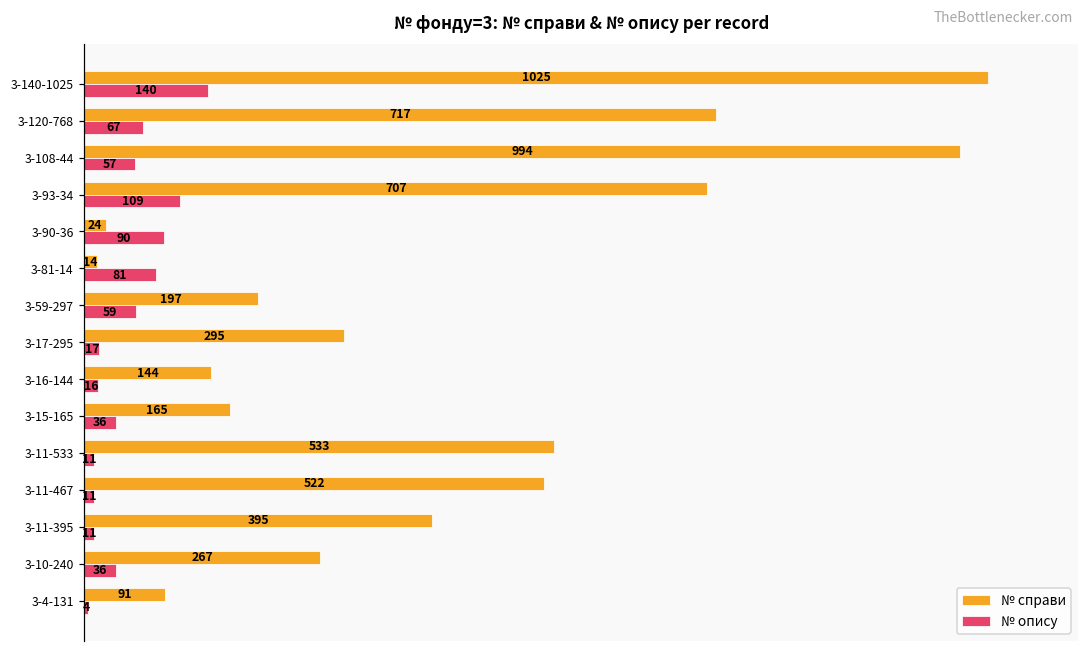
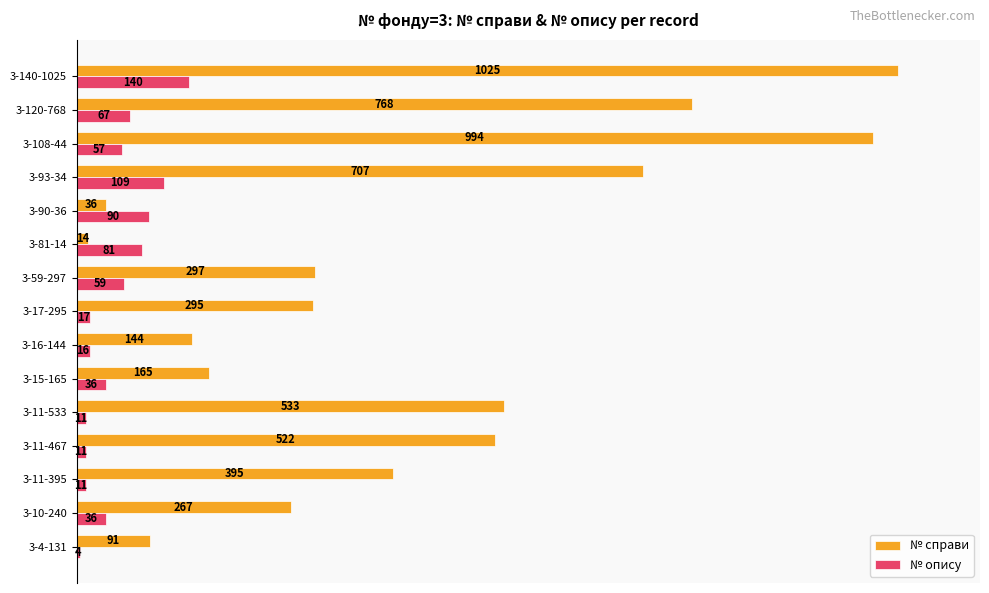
№ справи, 3-120-768: 717 -> 768
№ справи, 3-90-36: 24 -> 36
№ справи, 3-59-297: 197 -> 297
